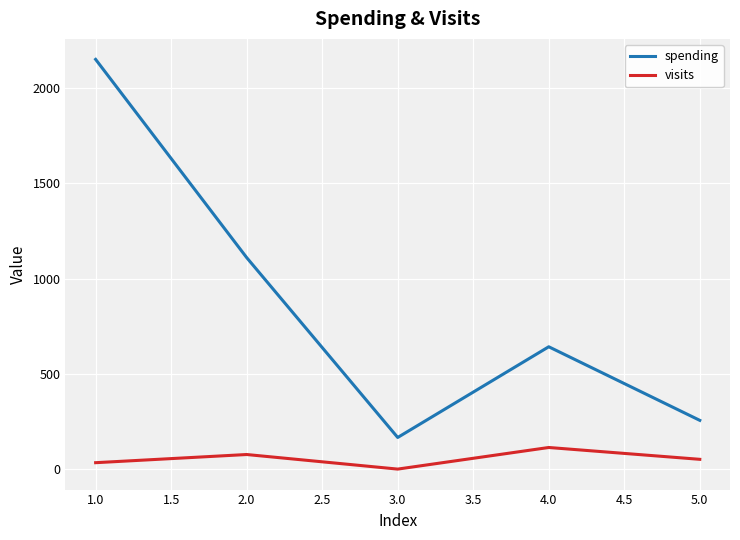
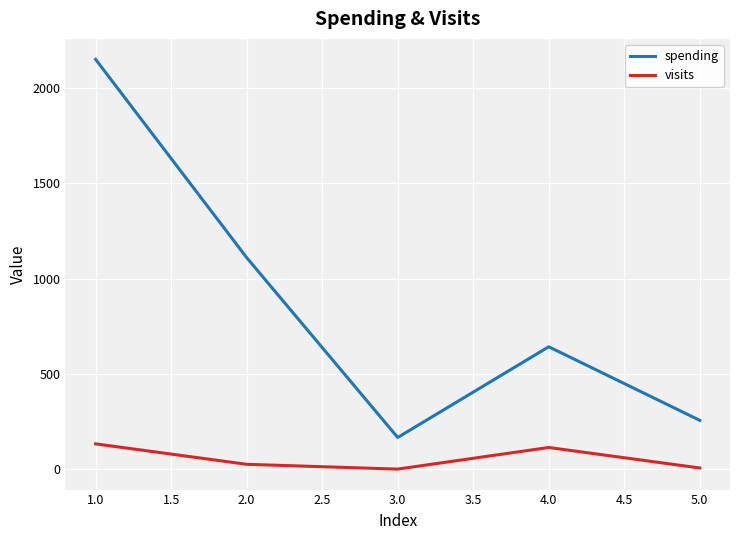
visits, 1.0: 40 -> 130
visits, 2.0: 80 -> 30
visits, 5.0: 50 -> 10
